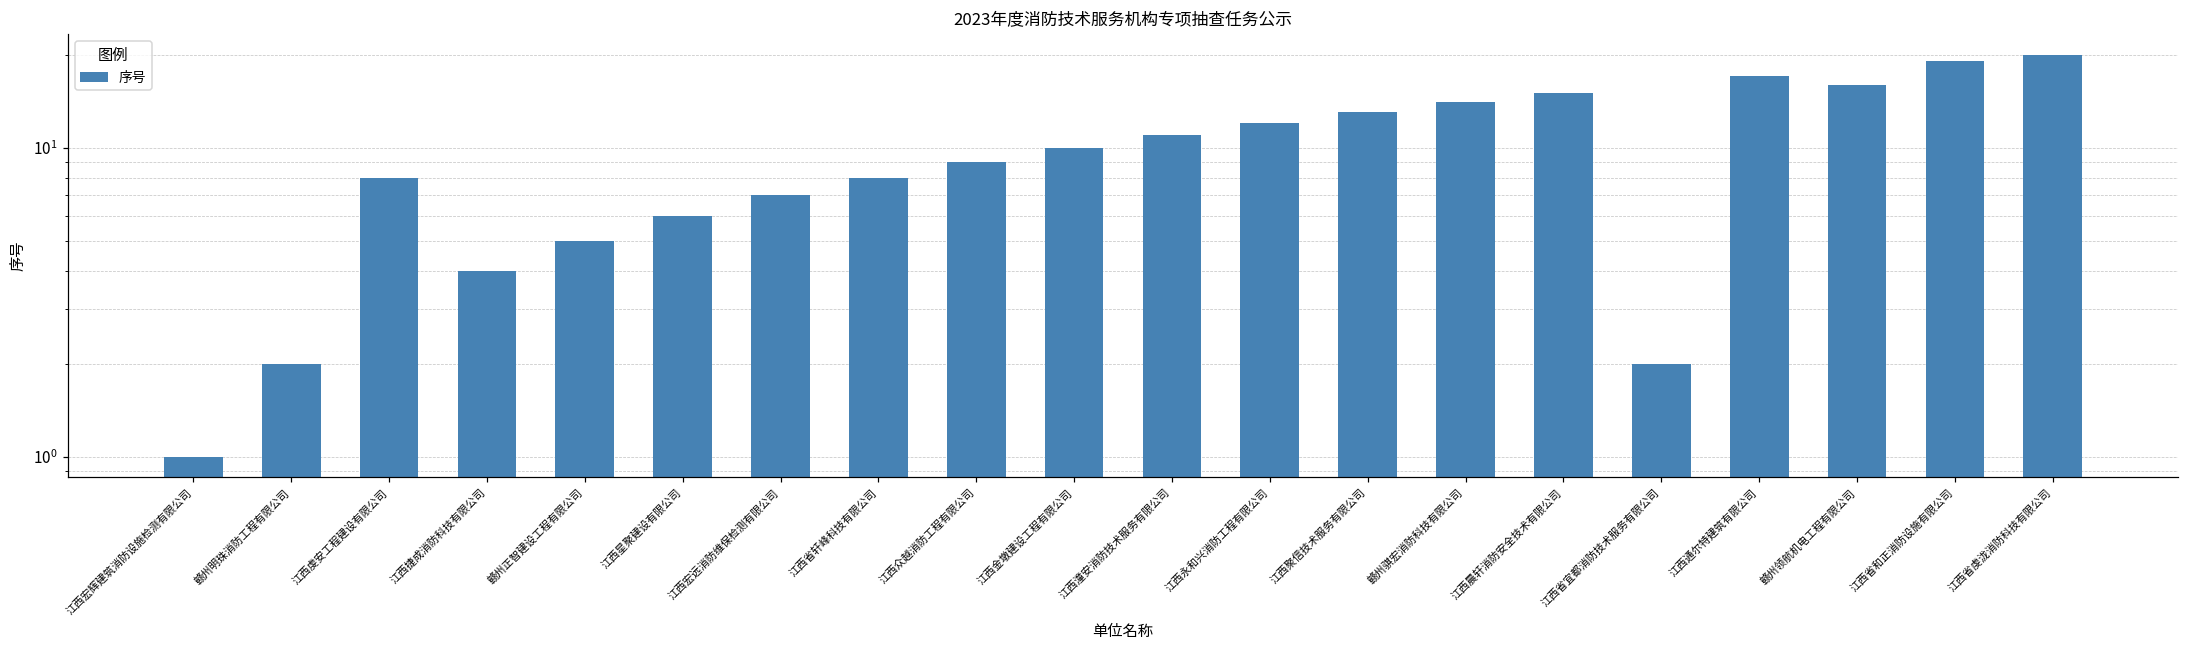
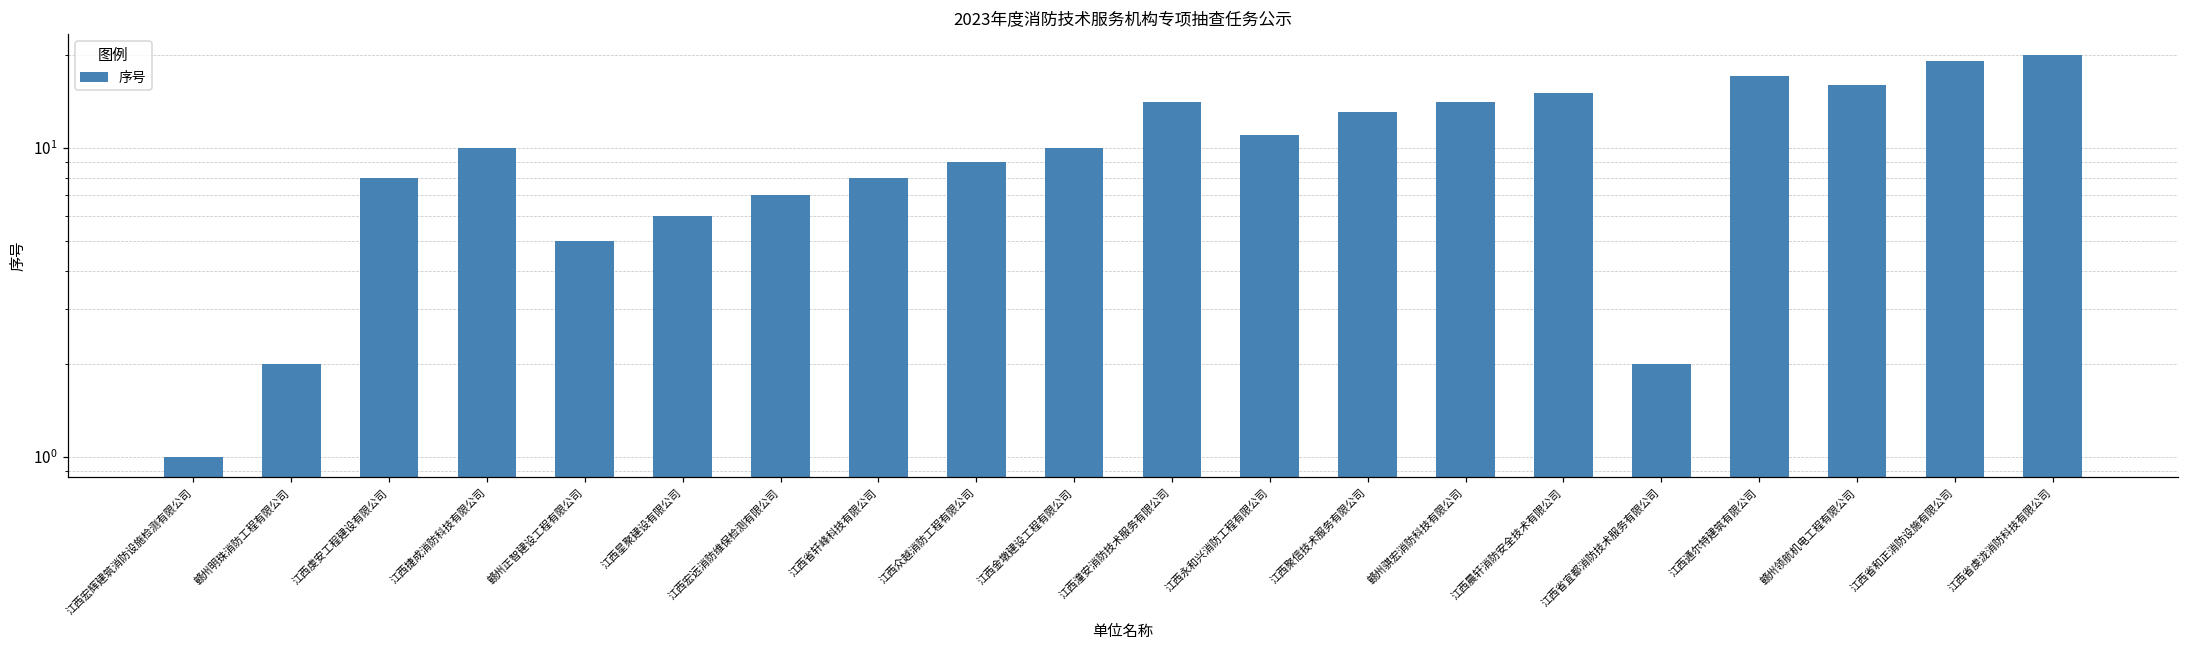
江西捷成消防科技有限公司: 4 -> 10
江西潼安消防技术服务有限公司: 11 -> 14
江西永和兴消防工程有限公司: 12 -> 11
